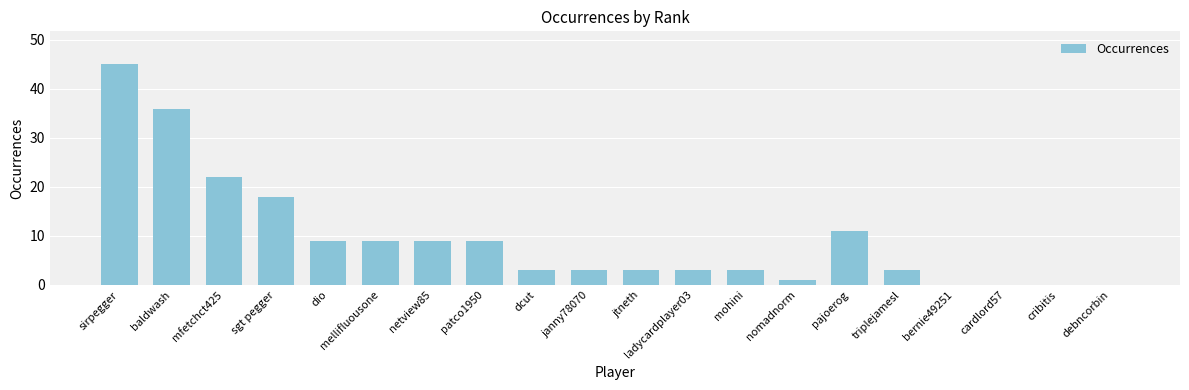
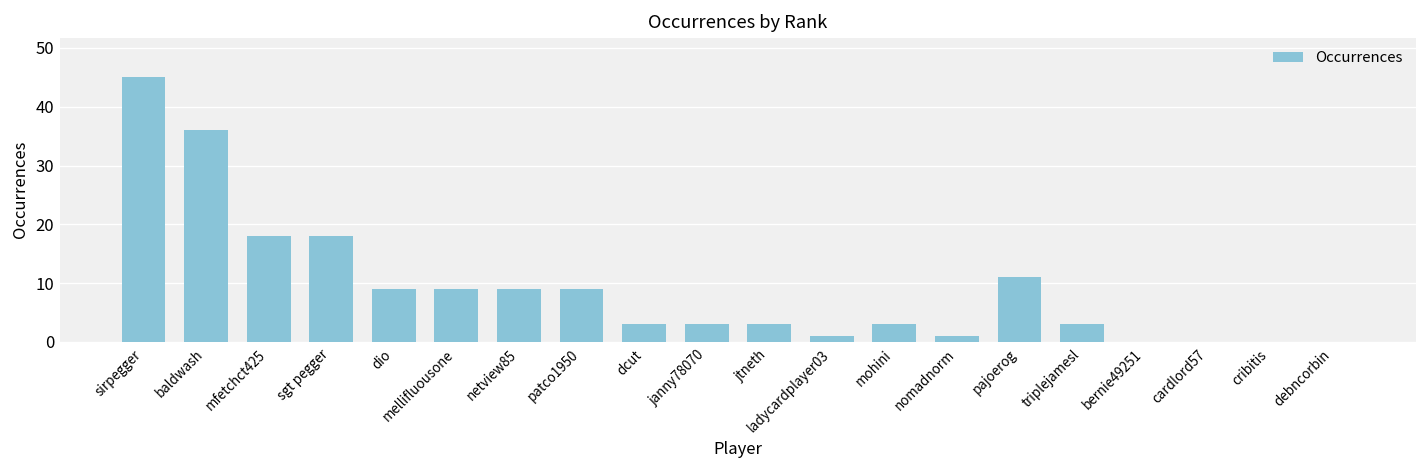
mfetchct425: 22 -> 18
ladycardplayer03: 3 -> 1
